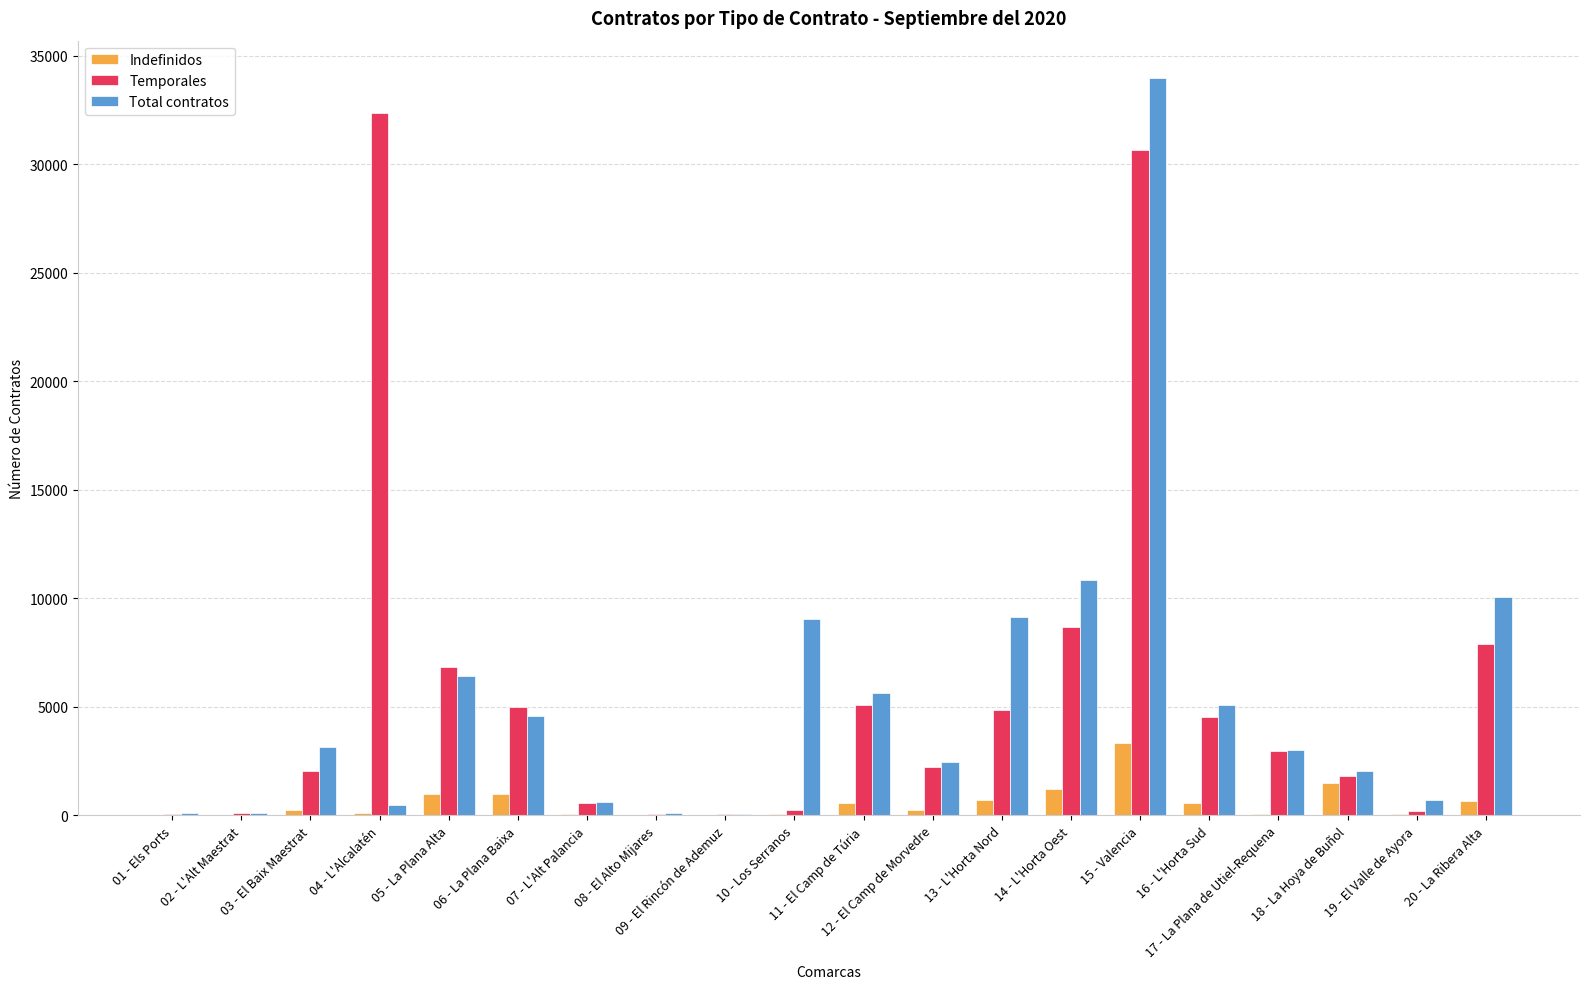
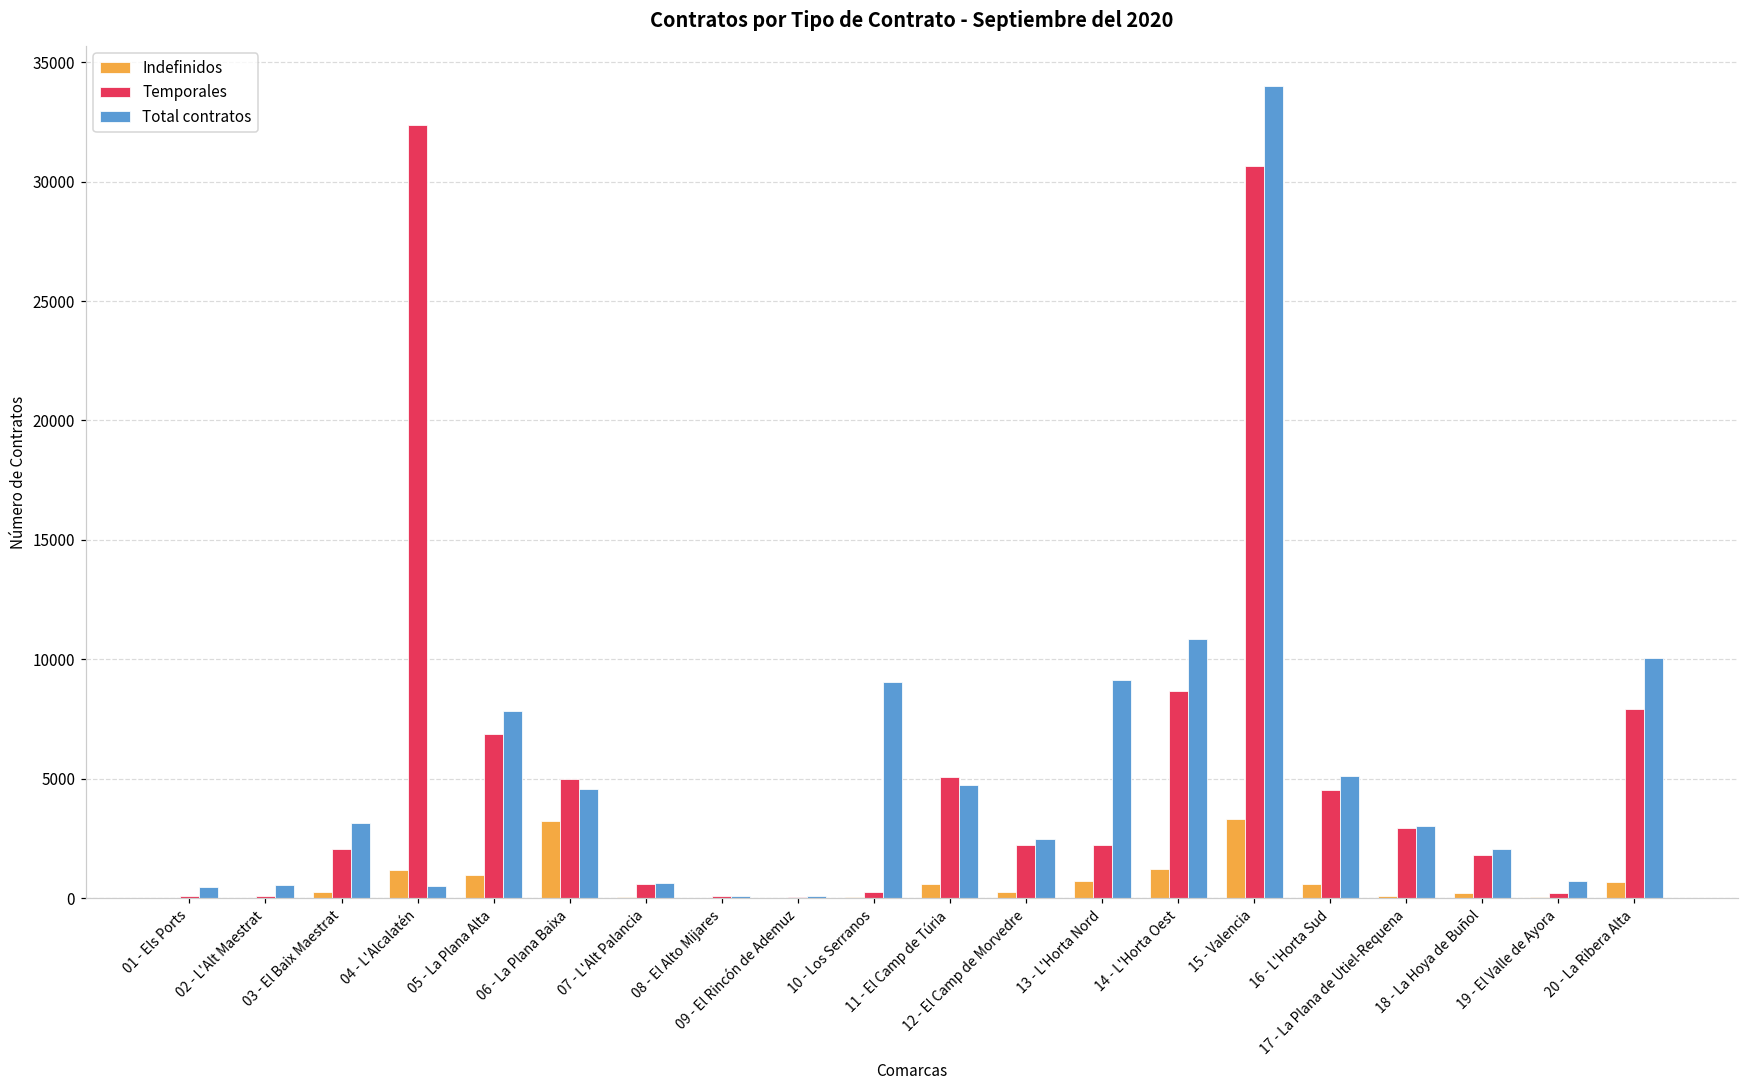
Total contratos, 01 - Els Ports: 100 -> 500
Total contratos, 02 - L'Alt Maestrat: 100 -> 500
Indefinidos, 04 - L'Alcalatén: 100 -> 1200
Total contratos, 05 - La Plana Alta: 6400 -> 7800
Indefinidos, 06 - La Plana Baixa: 1000 -> 3200
Total contratos, 11 - El Camp de Túria: 5700 -> 4700
Temporales, 13 - L'Horta Nord: 4800 -> 2200
Indefinidos, 18 - La Hoya de Buñol: 1500 -> 200
